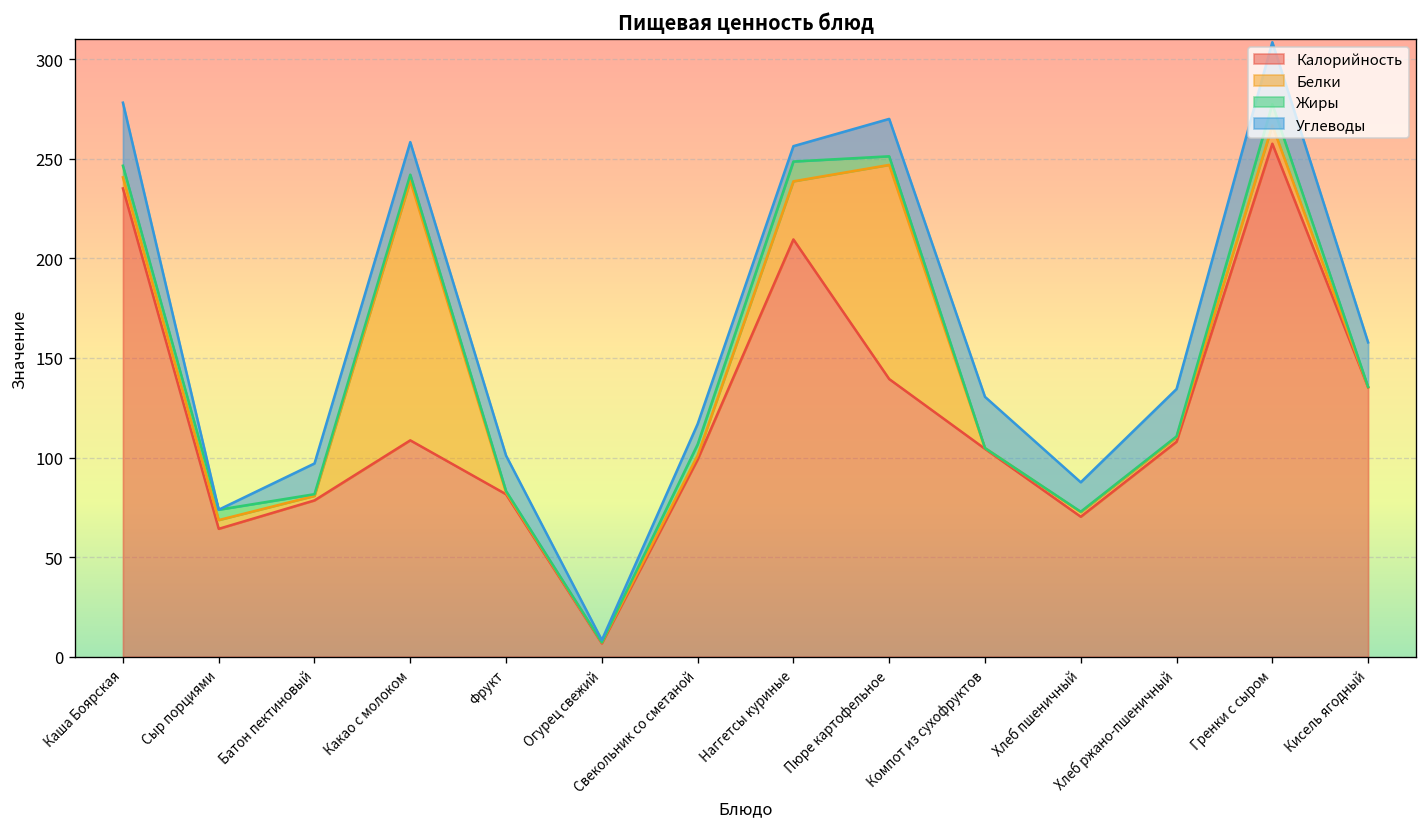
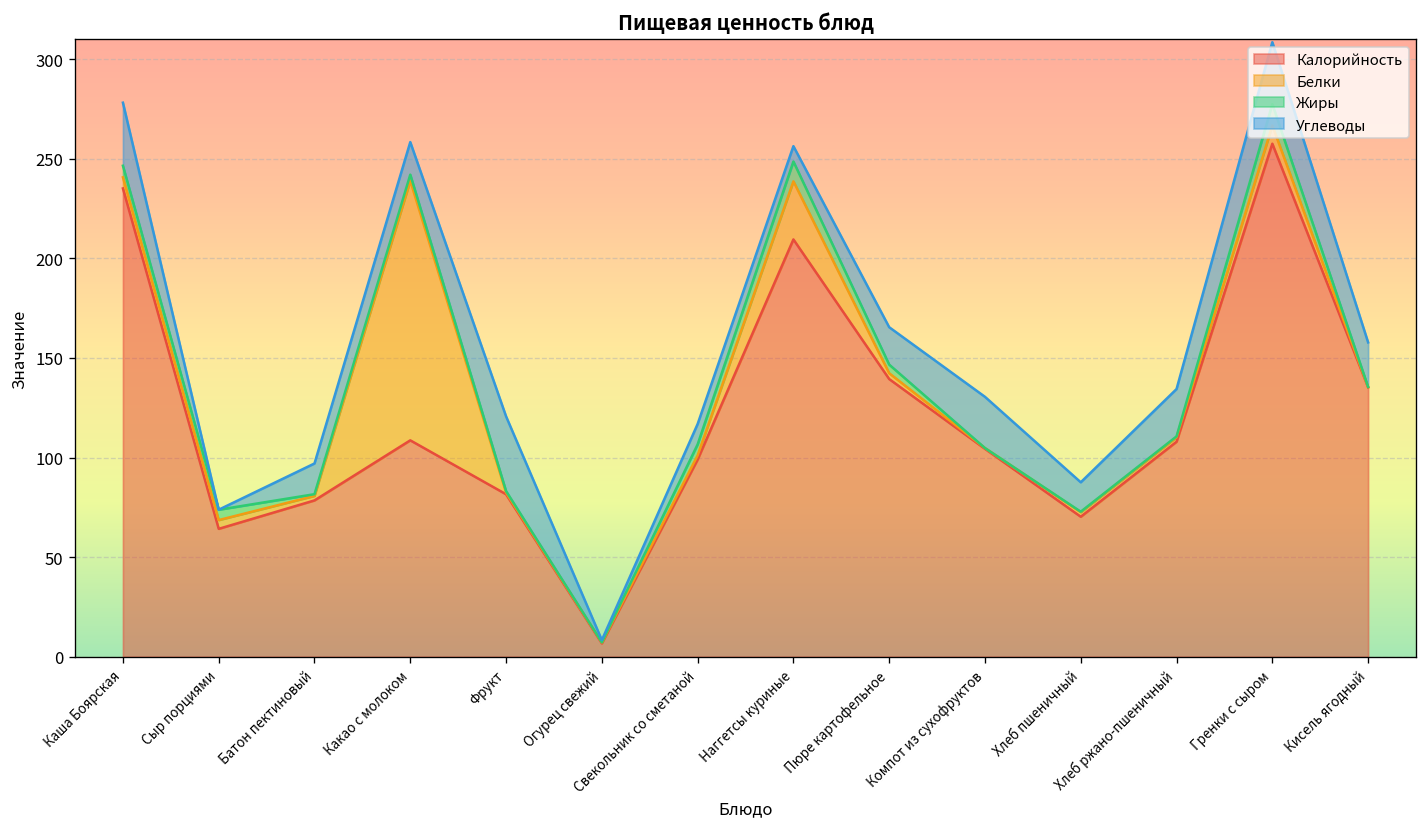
Углеводы, Фрукт: 18 -> 38
Белки, Пюре картофельное: 107 -> 3
